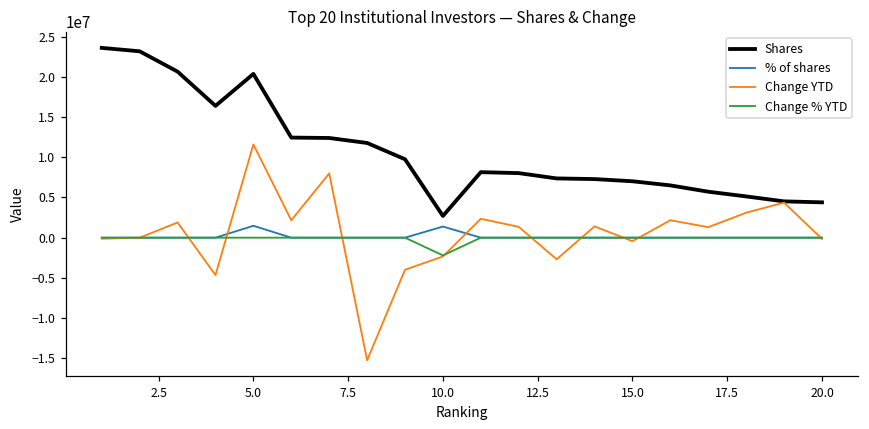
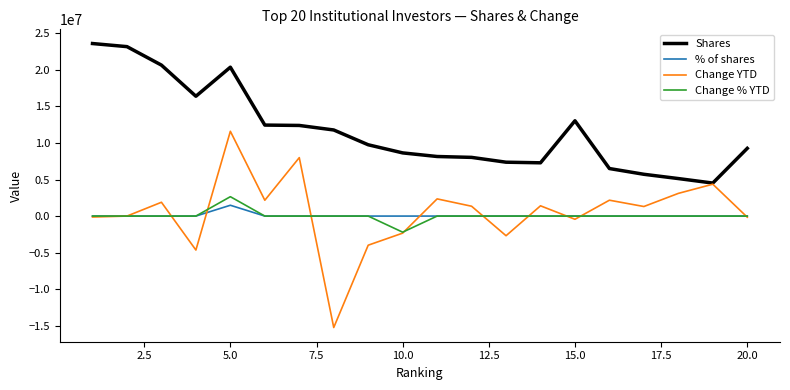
Change % YTD, 5.0: 0 -> 3000000
Shares, 10.0: 3000000 -> 9000000
% of shares, 10.0: 1000000 -> 0
Shares, 15.0: 7000000 -> 13000000
Shares, 20.0: 4000000 -> 9000000
